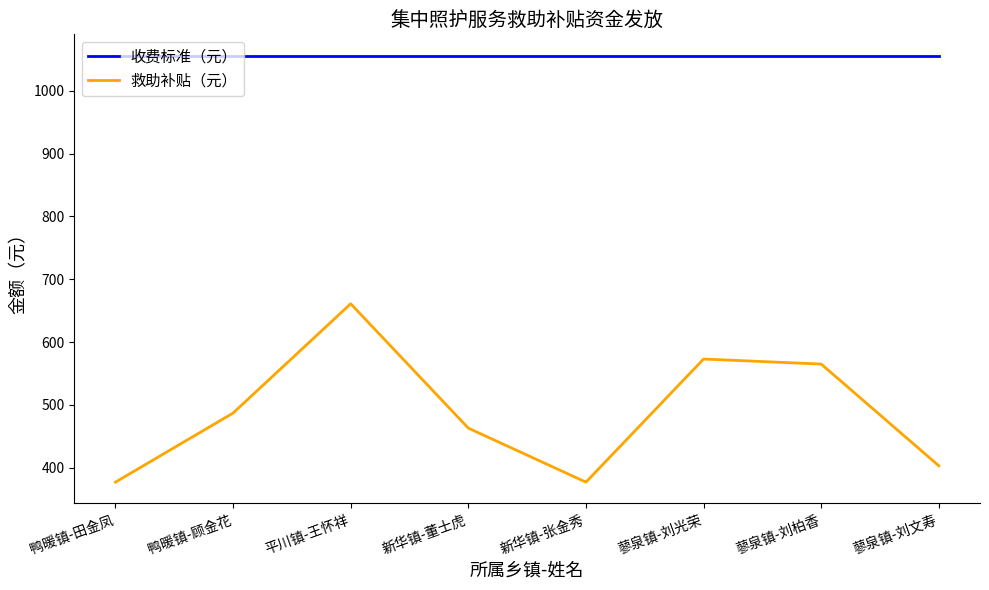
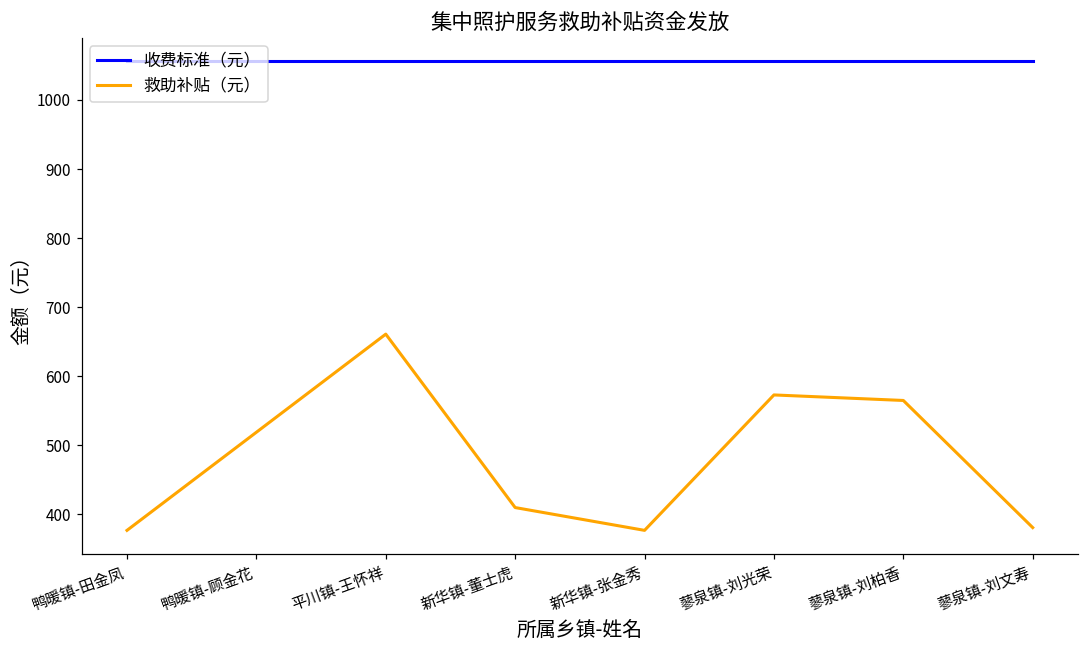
救助补贴（元）, 鸭暖镇-顾金花: 490 -> 520
救助补贴（元）, 新华镇-董士虎: 460 -> 410
救助补贴（元）, 蓼泉镇-刘文寿: 400 -> 380
